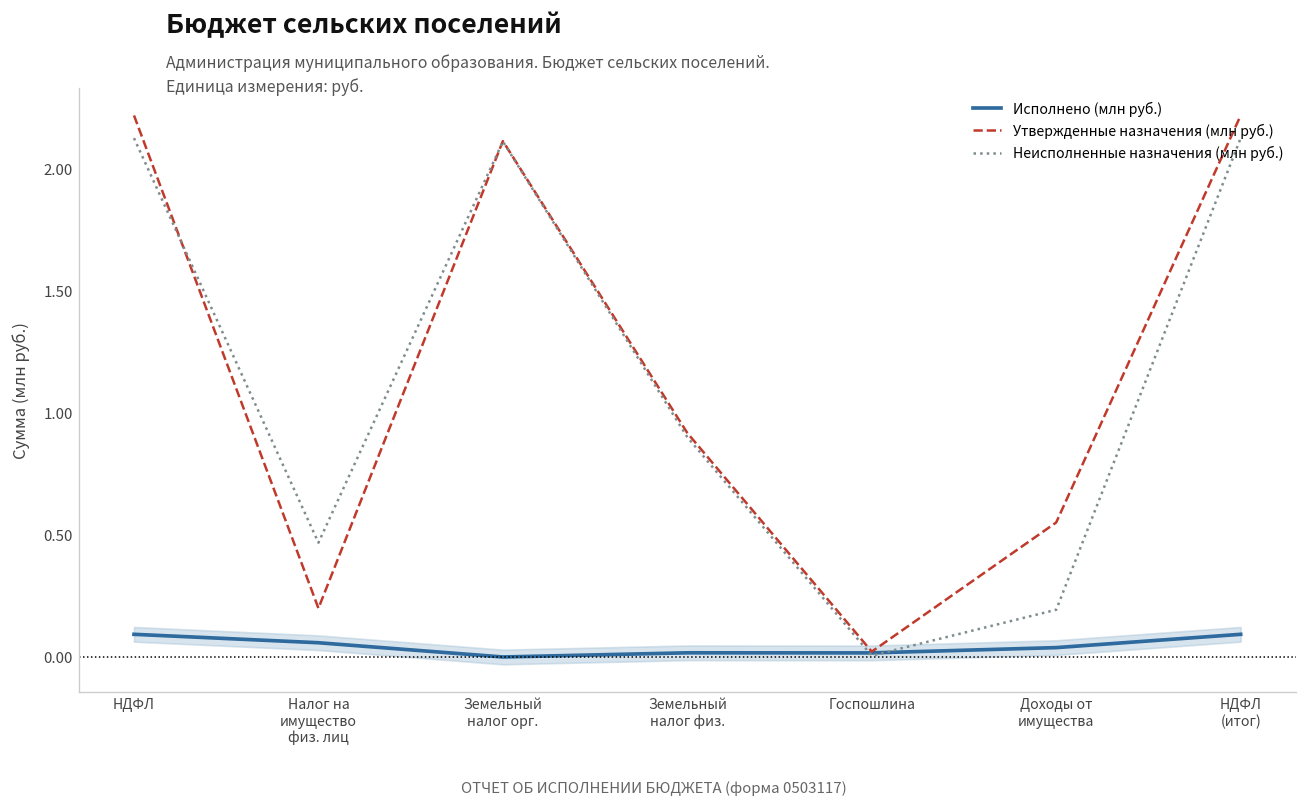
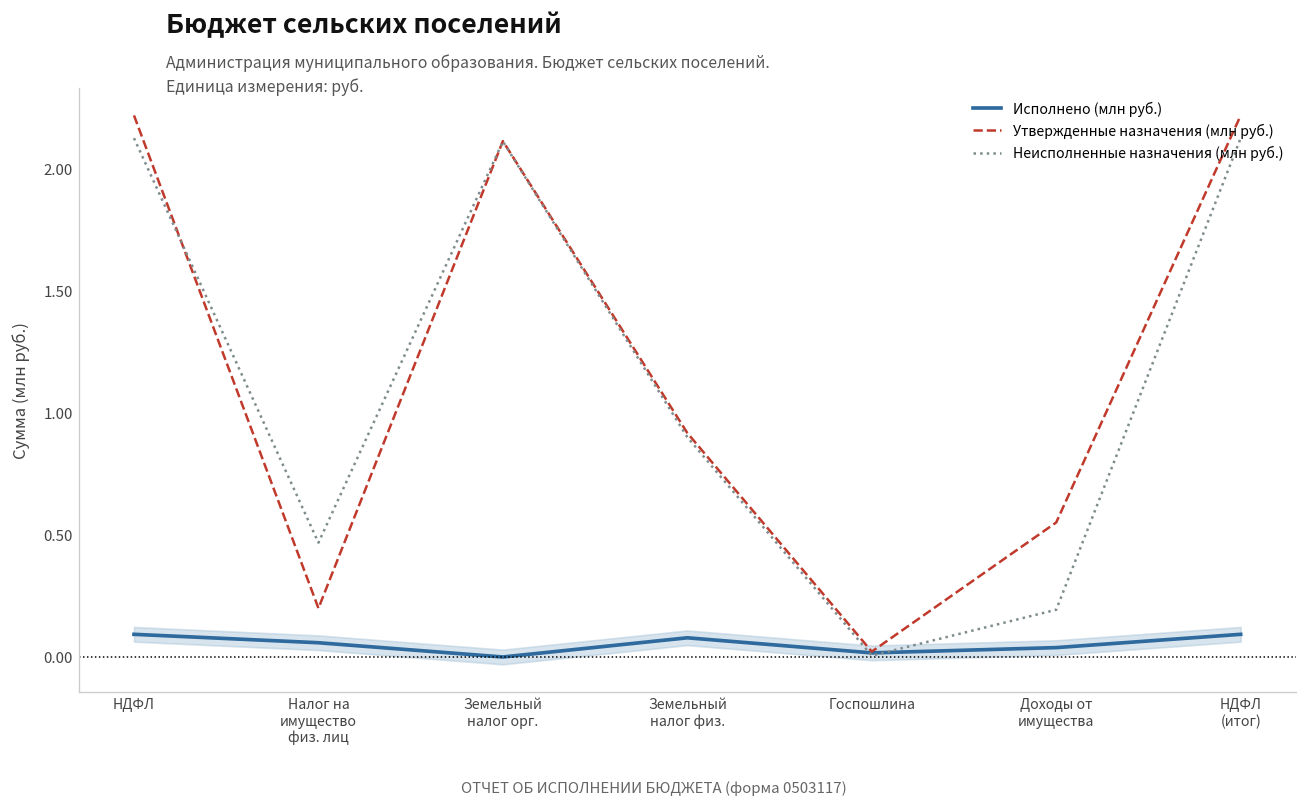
Исполнено (млн руб.), Земельный налог физ.: 0.02 -> 0.08
